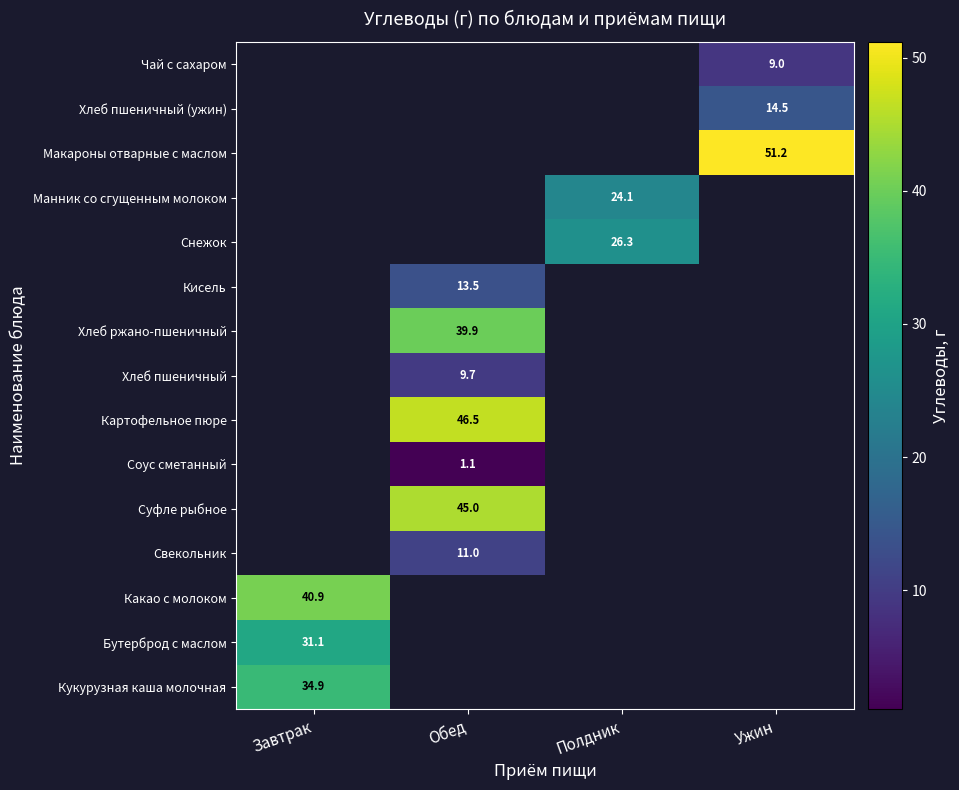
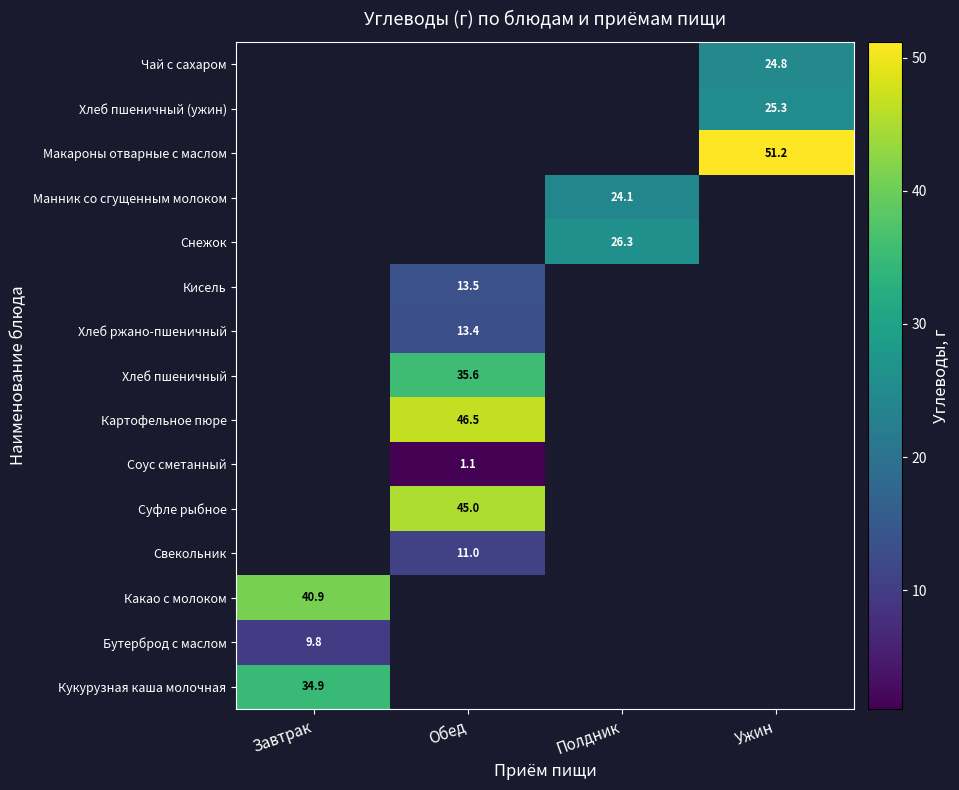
Чай с сахаром, Ужин: 9.0 -> 24.8
Хлеб пшеничный (ужин), Ужин: 14.5 -> 25.3
Хлеб ржано-пшеничный, Обед: 39.9 -> 13.4
Хлеб пшеничный, Обед: 9.7 -> 35.6
Бутерброд с маслом, Завтрак: 31.1 -> 9.8
